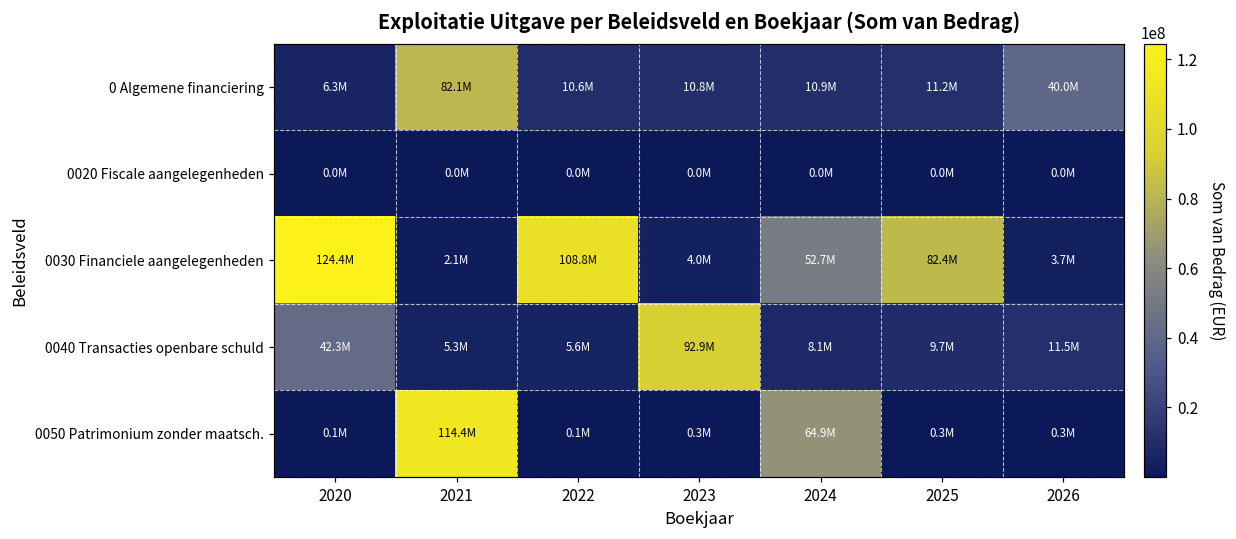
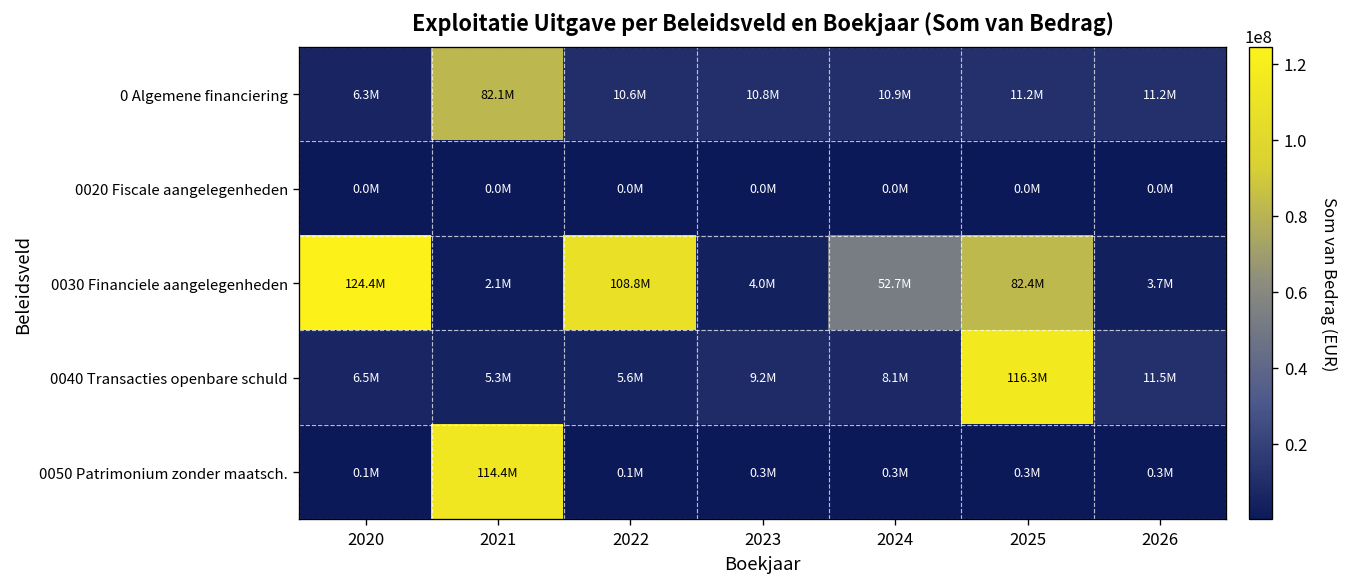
0 Algemene financiering, 2026: 40.0M -> 11.2M
0040 Transacties openbare schuld, 2020: 42.3M -> 6.5M
0040 Transacties openbare schuld, 2023: 92.9M -> 9.2M
0040 Transacties openbare schuld, 2025: 9.7M -> 116.3M
0050 Patrimonium zonder maatsch., 2024: 64.9M -> 0.3M
